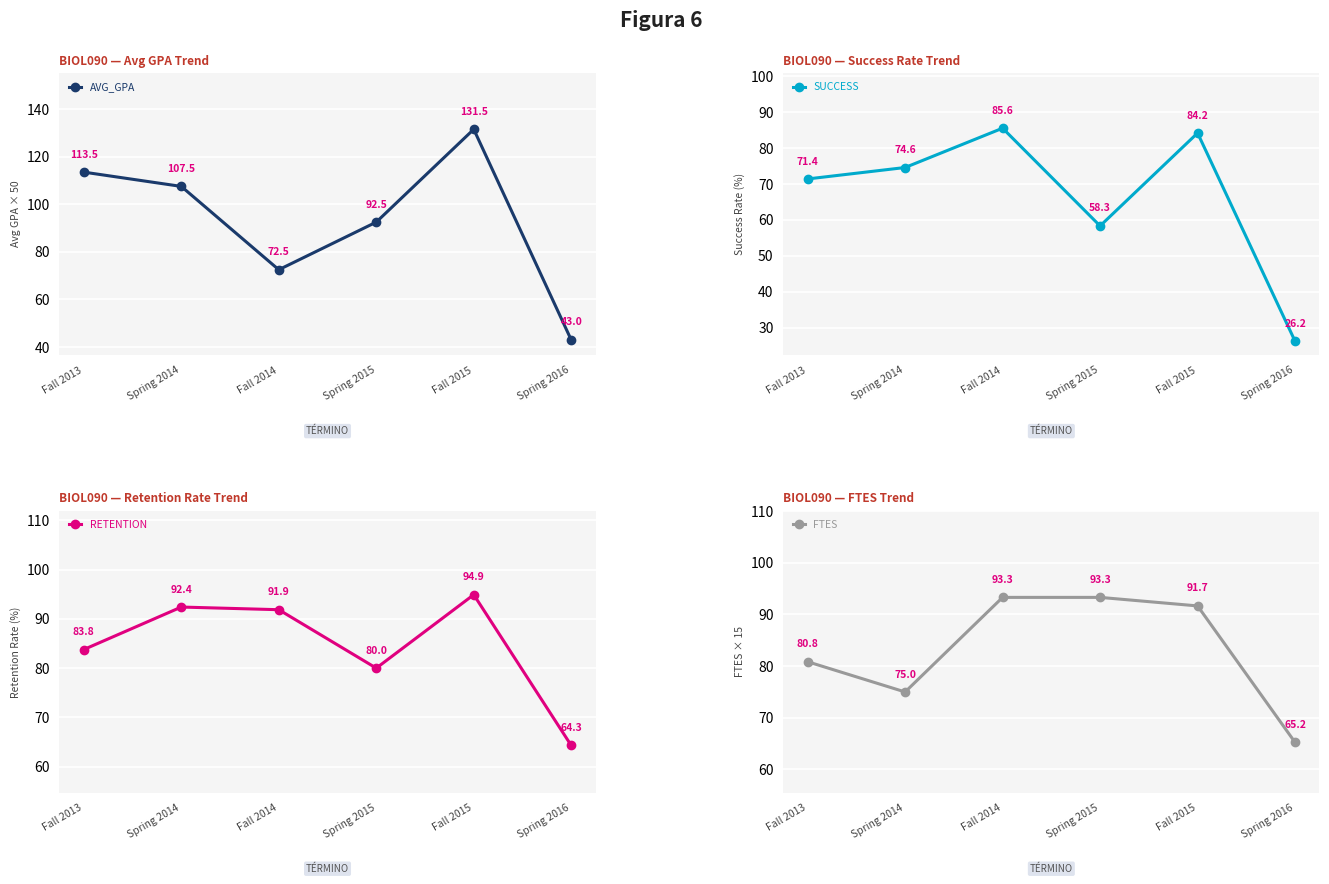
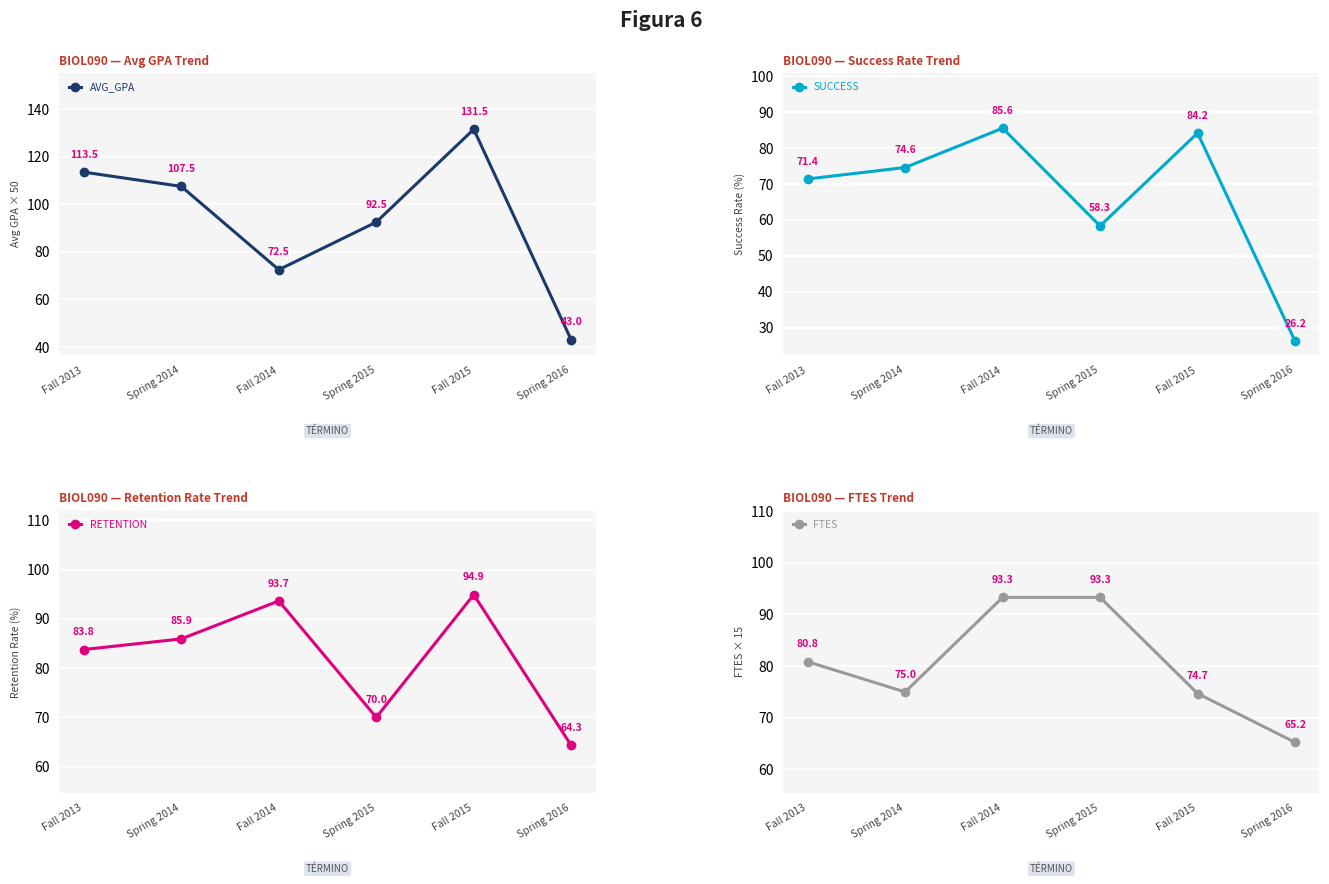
BIOL090 — Retention Rate Trend, Spring 2014: 92.4 -> 85.9
BIOL090 — Retention Rate Trend, Fall 2014: 91.9 -> 93.7
BIOL090 — Retention Rate Trend, Spring 2015: 80.0 -> 70.0
BIOL090 — FTES Trend, Fall 2015: 91.7 -> 74.7
